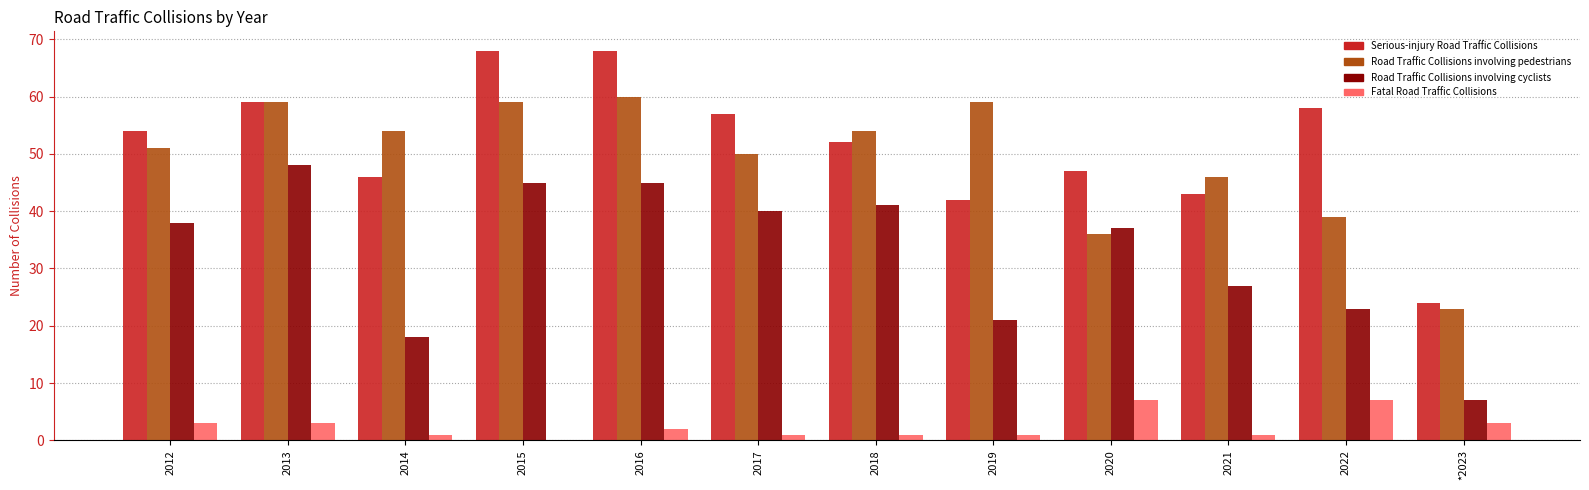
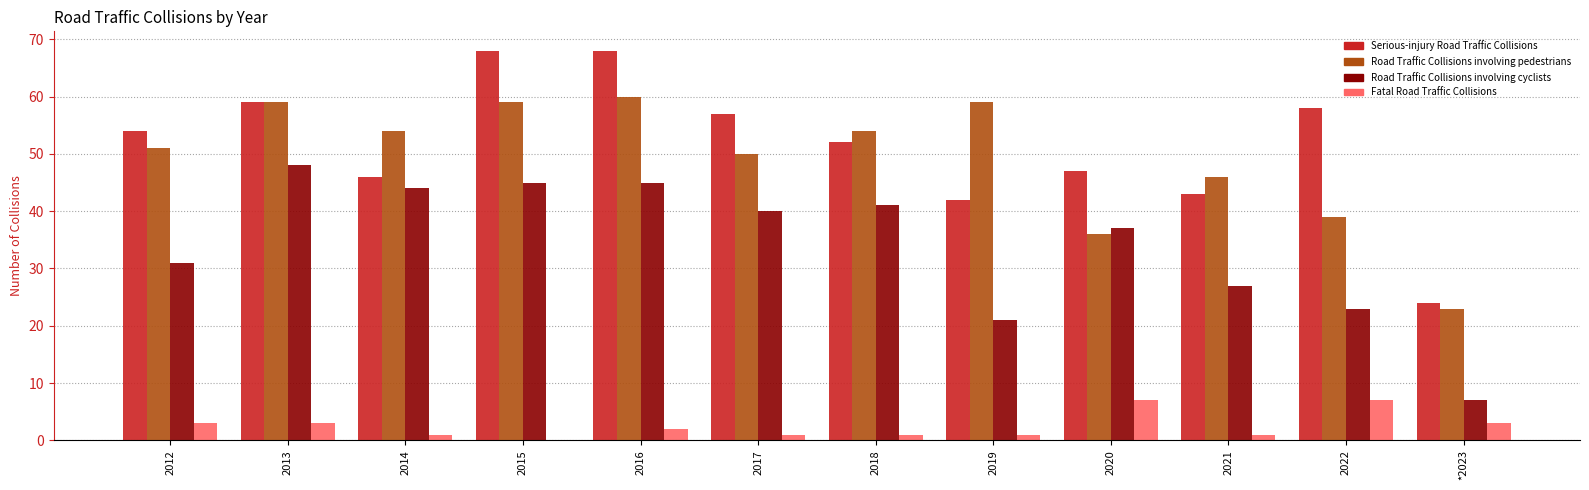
Road Traffic Collisions involving cyclists, 2012: 38 -> 31
Road Traffic Collisions involving cyclists, 2014: 18 -> 44
